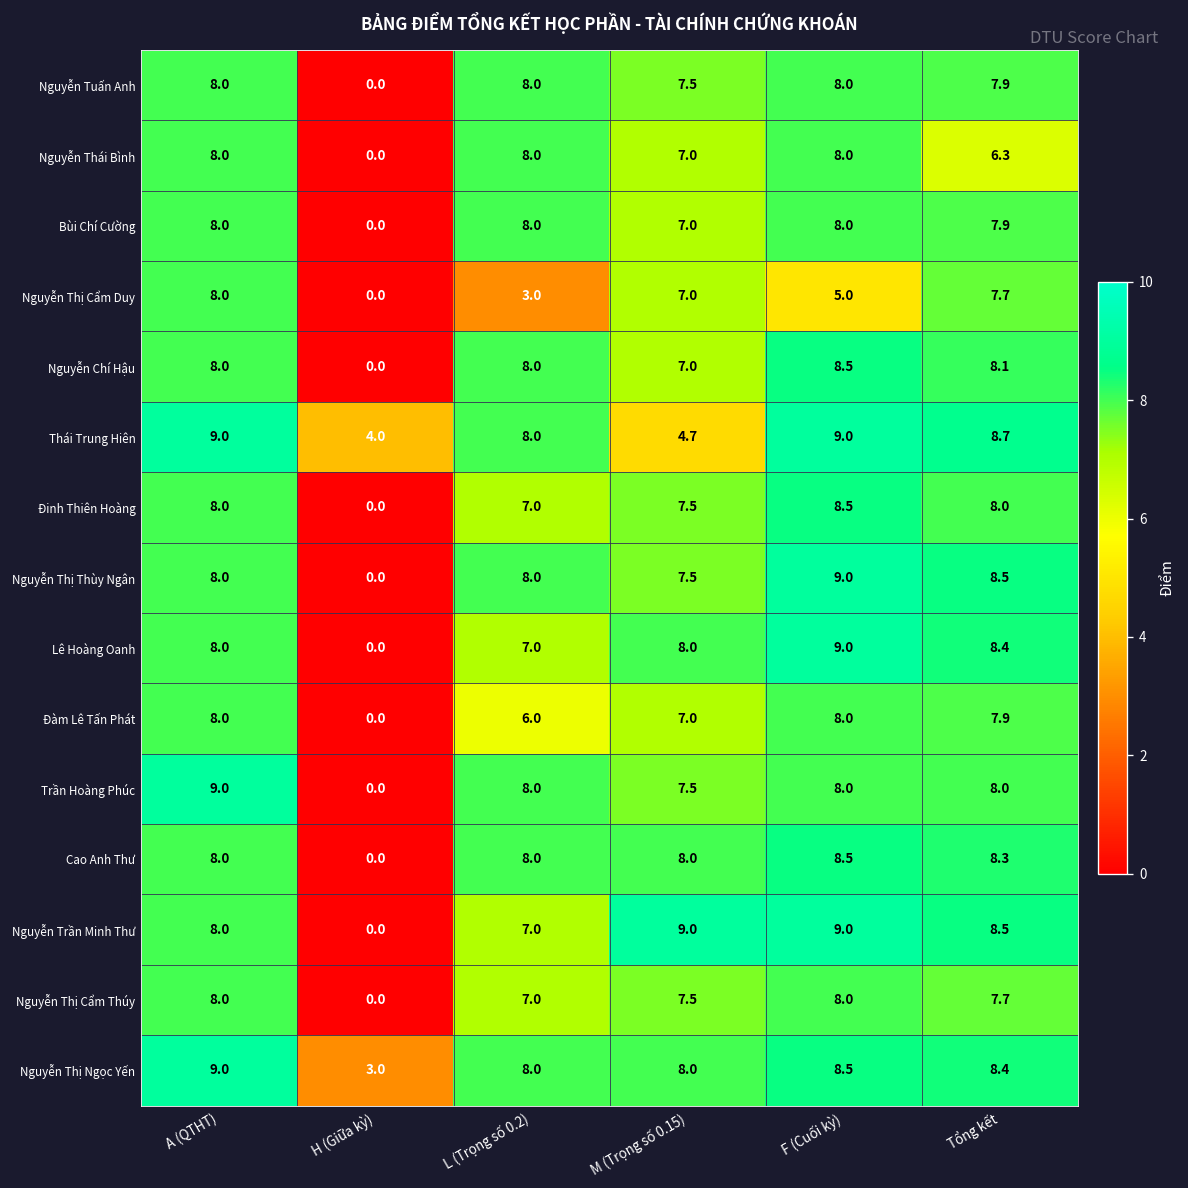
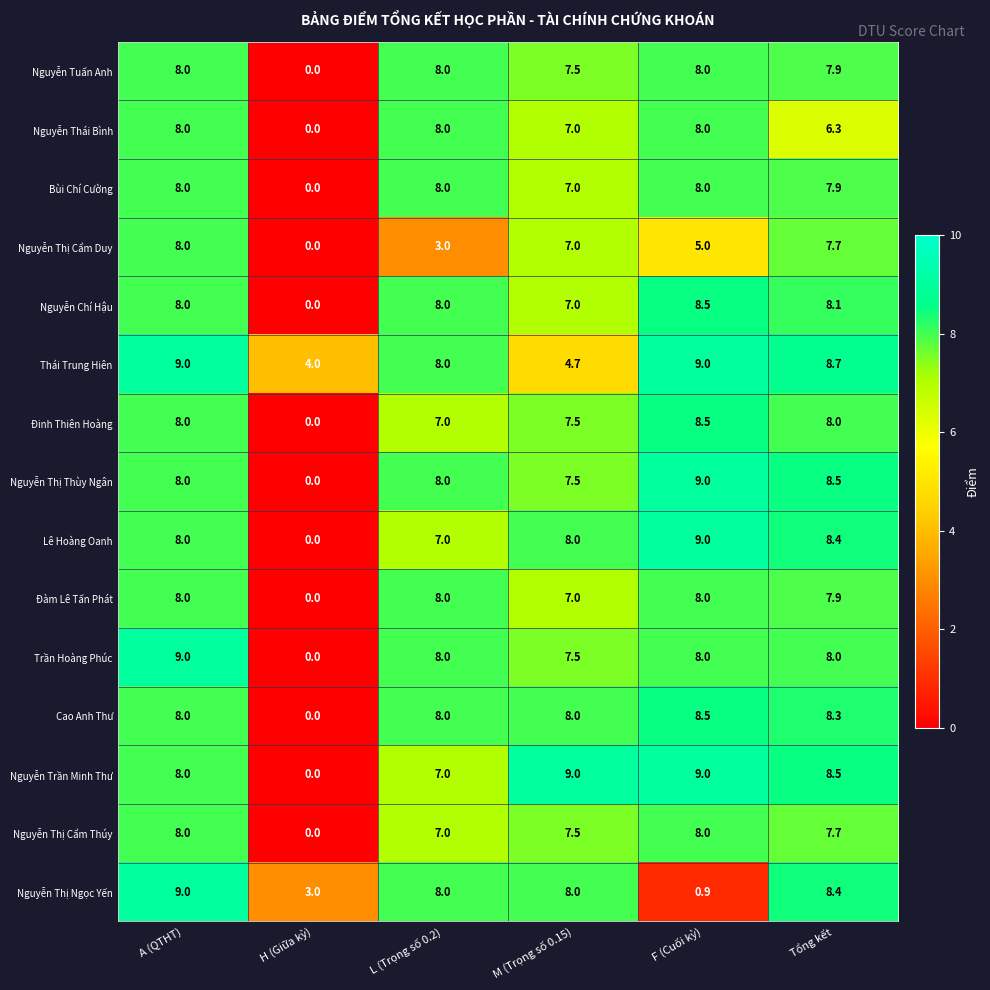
Đàm Lê Tấn Phát, L (Trọng số 0.2): 6.0 -> 8.0
Nguyễn Thị Ngọc Yến, F (Cuối kỳ): 8.5 -> 0.9
